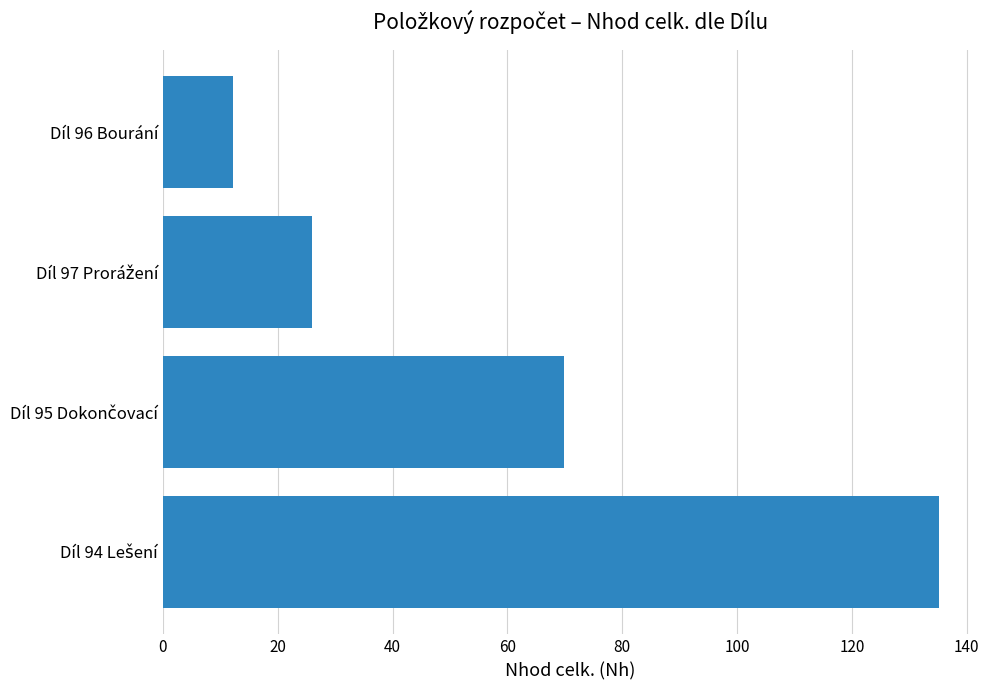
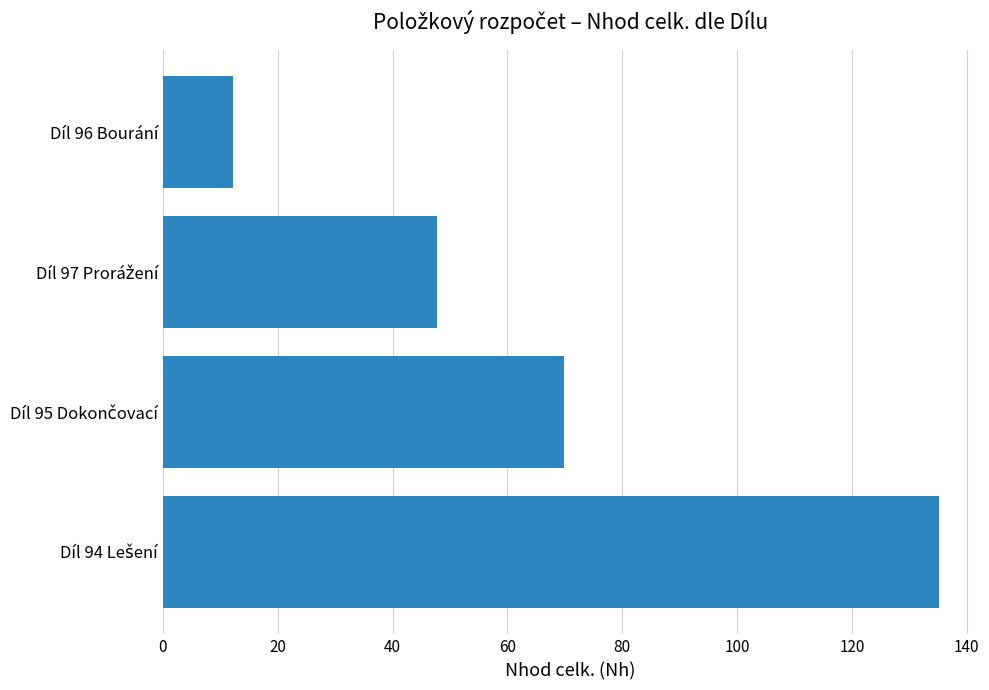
Díl 97 Prorážení: 26 -> 48
